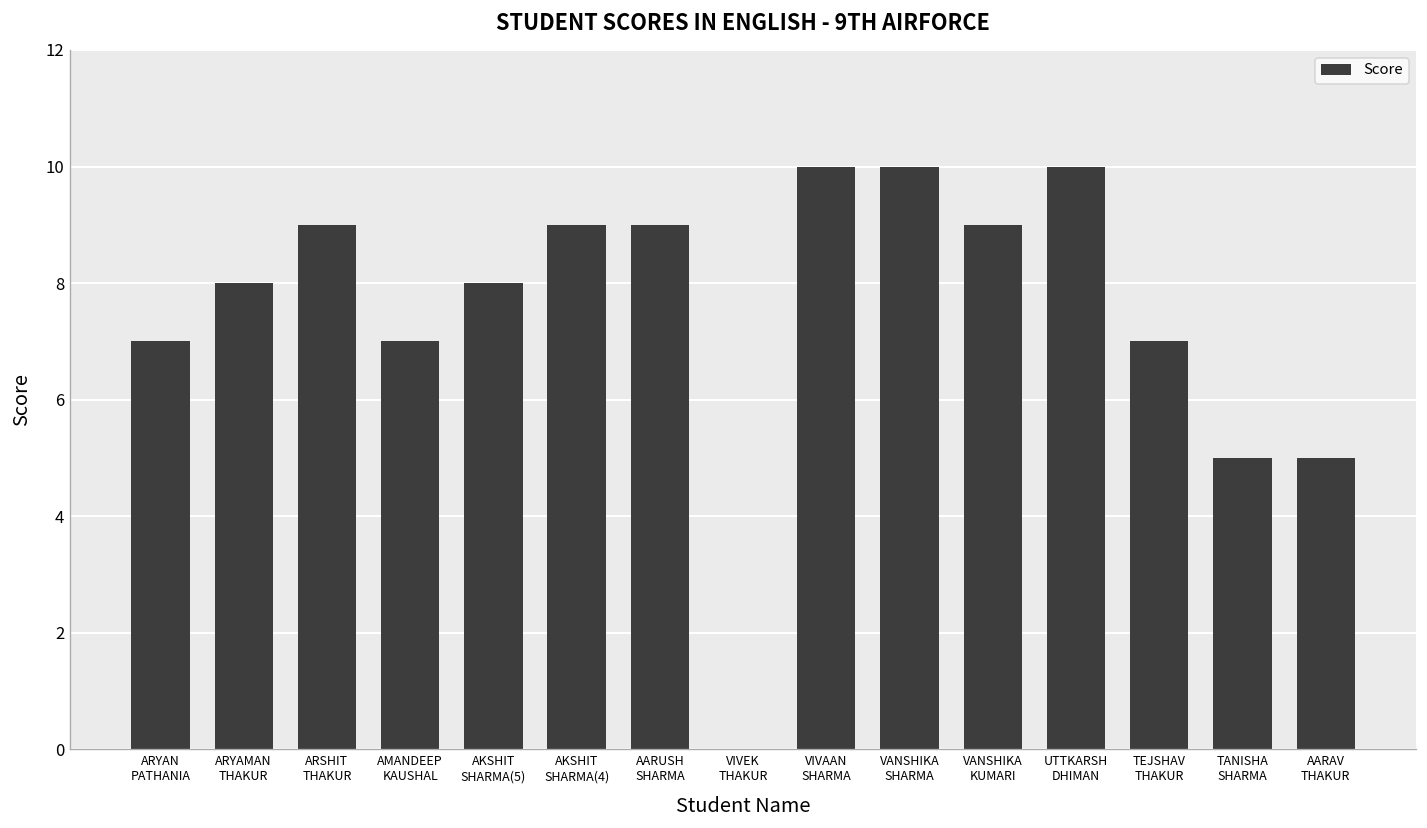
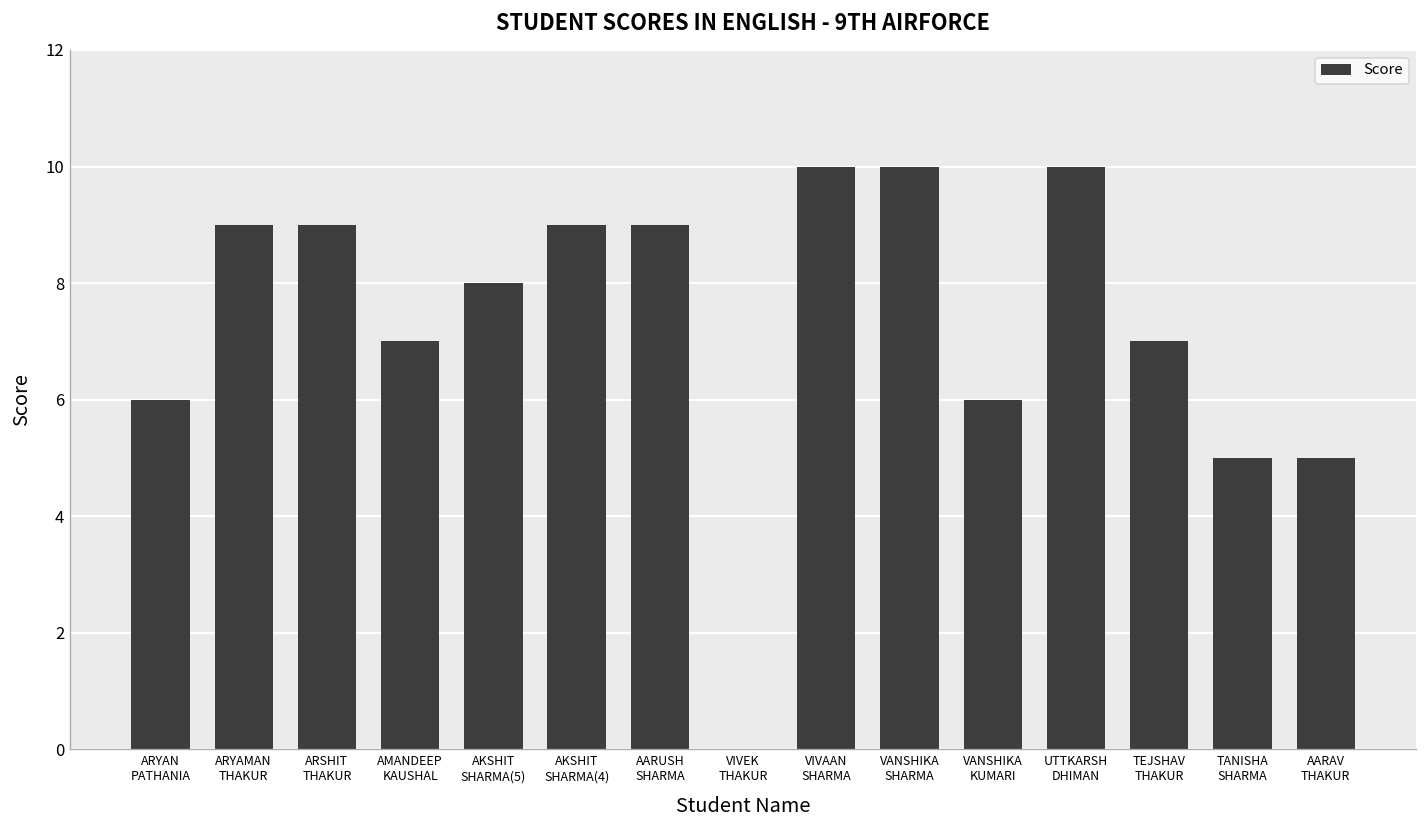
ARYAN PATHANIA: 7 -> 6
ARYAMAN THAKUR: 8 -> 9
VANSHIKA KUMARI: 9 -> 6
